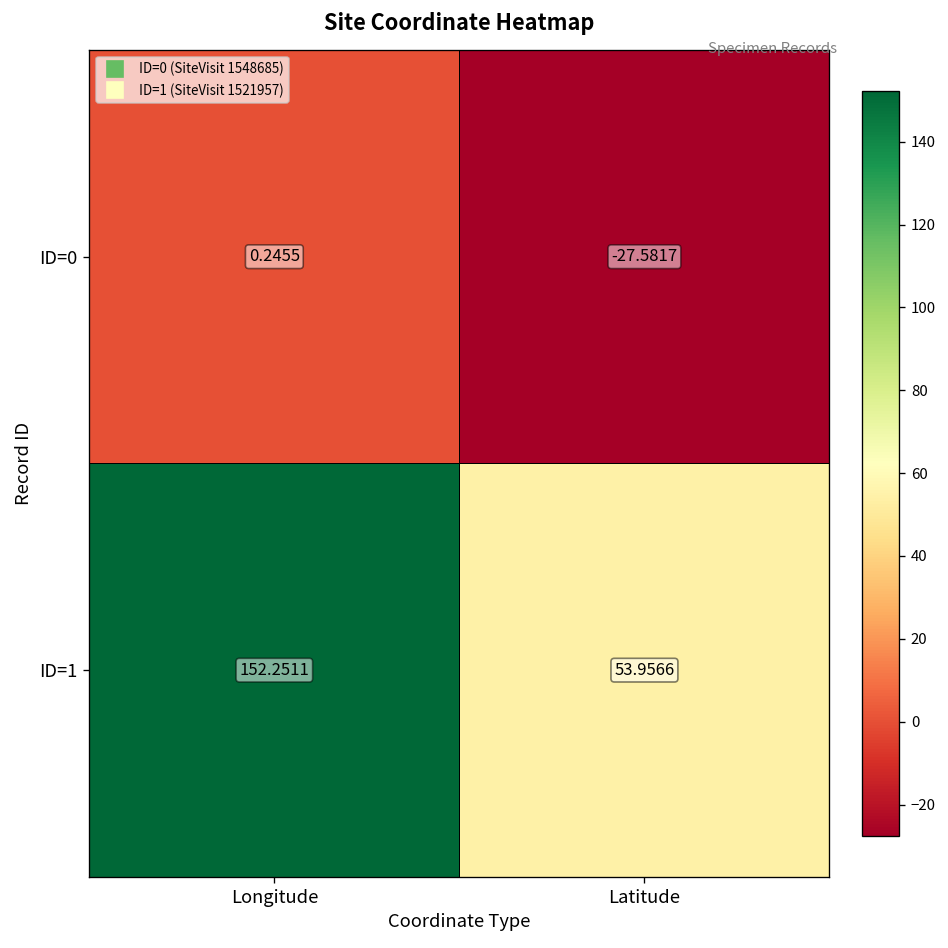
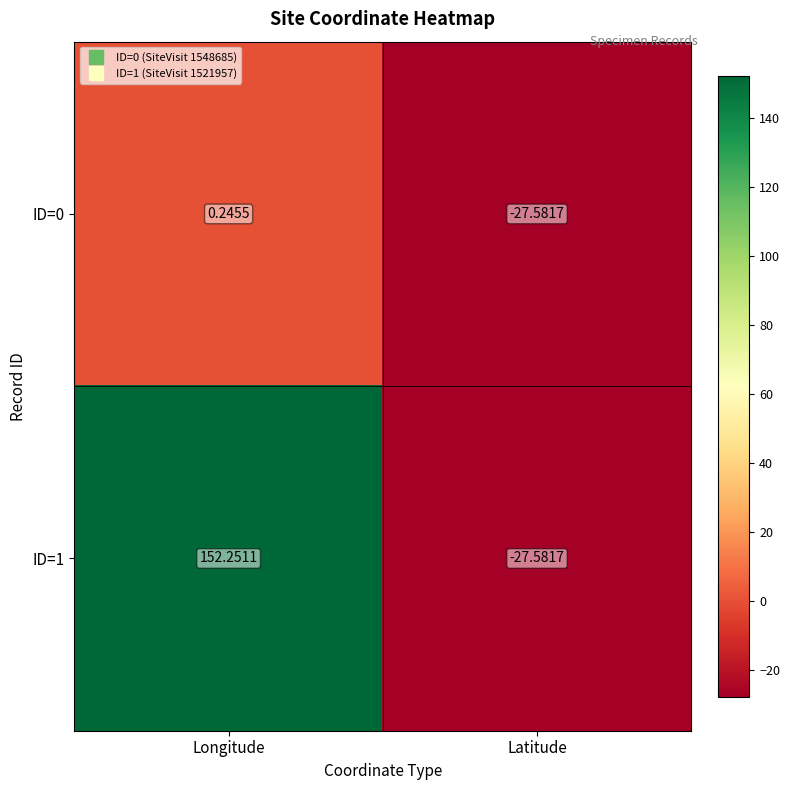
ID=1, Latitude: 53.9566 -> -27.5817
